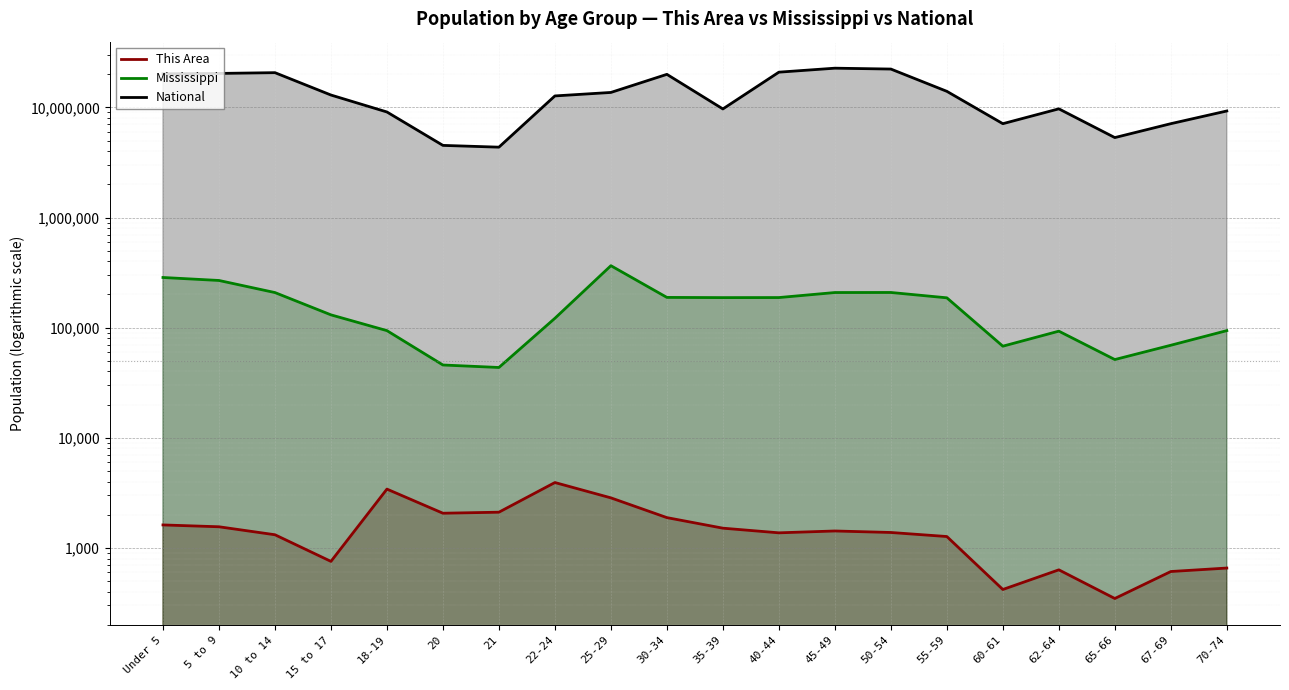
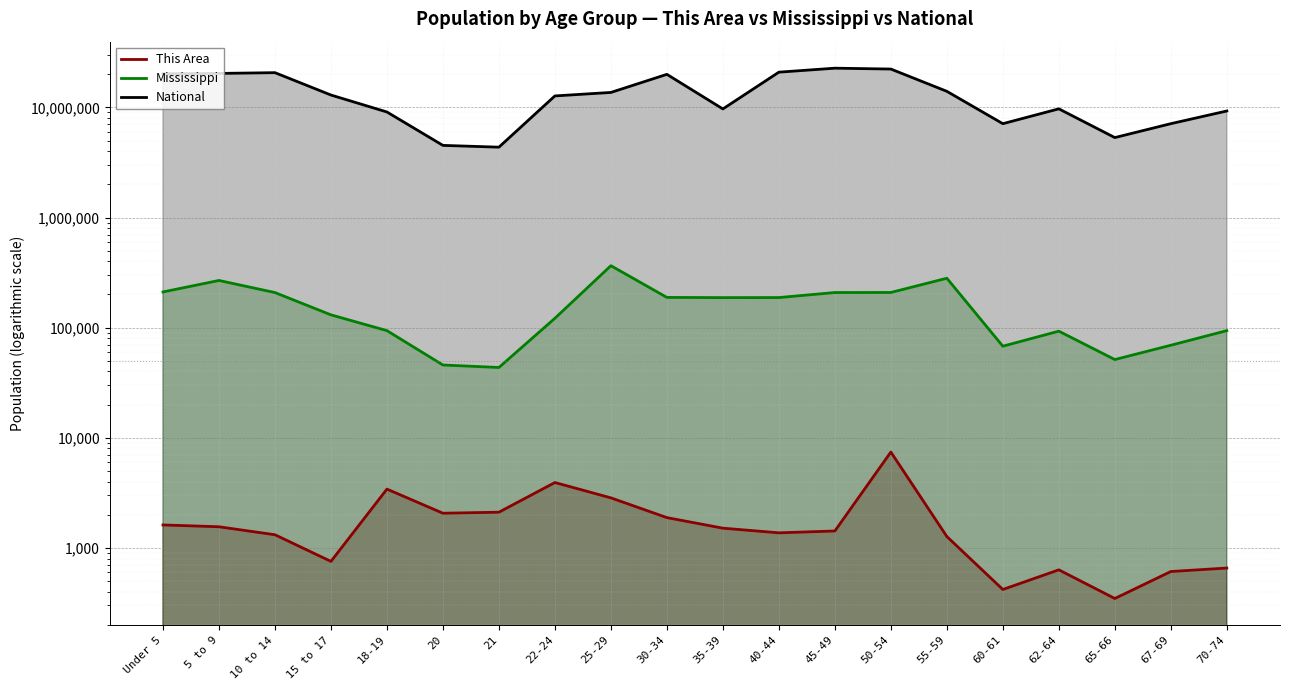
Mississippi, Under 5: 290,000 -> 210,000
This Area, 50-54: 1,400 -> 7,000
Mississippi, 55-59: 190,000 -> 280,000
